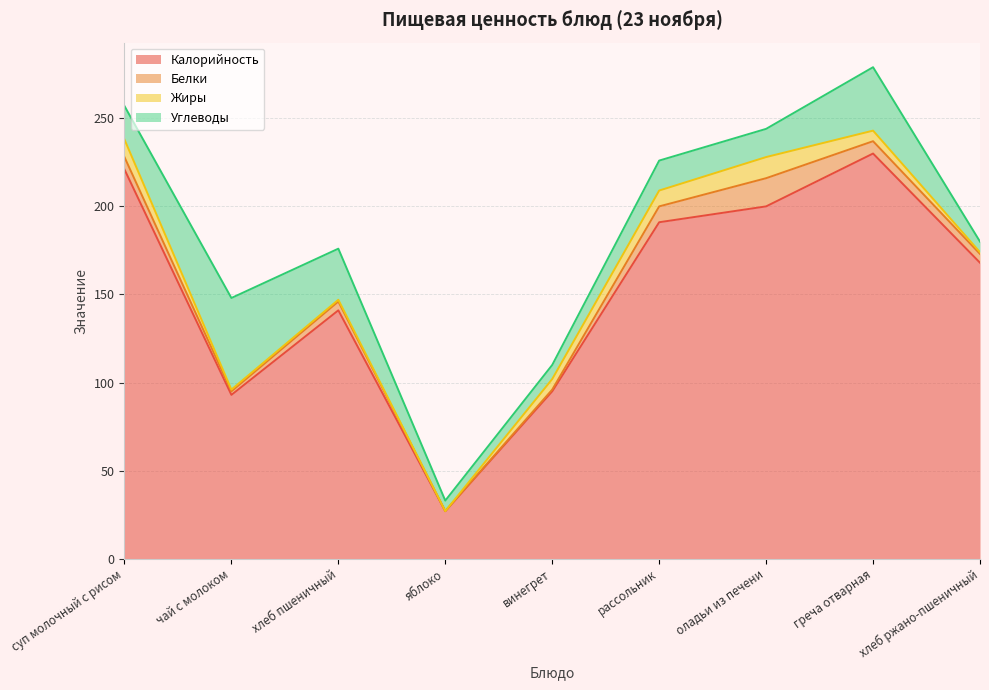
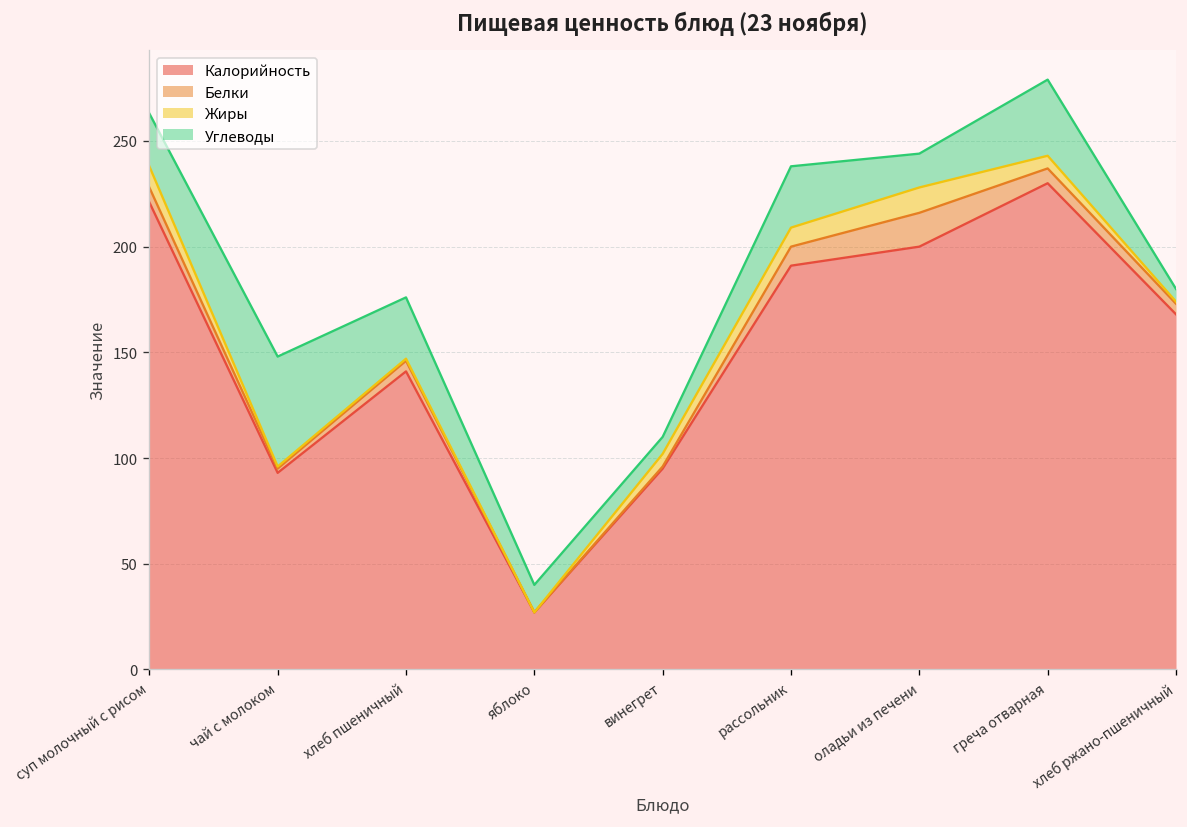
Углеводы, суп молочный с рисом: 19 -> 25
Углеводы, яблоко: 6 -> 13
Углеводы, рассольник: 17 -> 29
